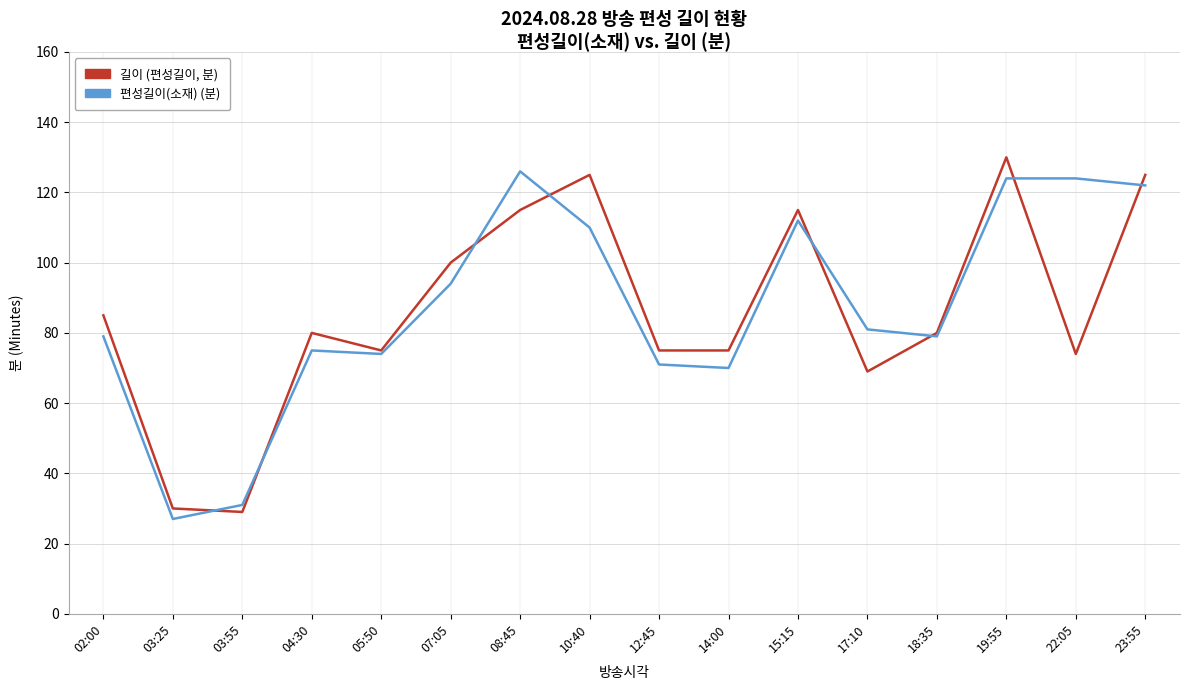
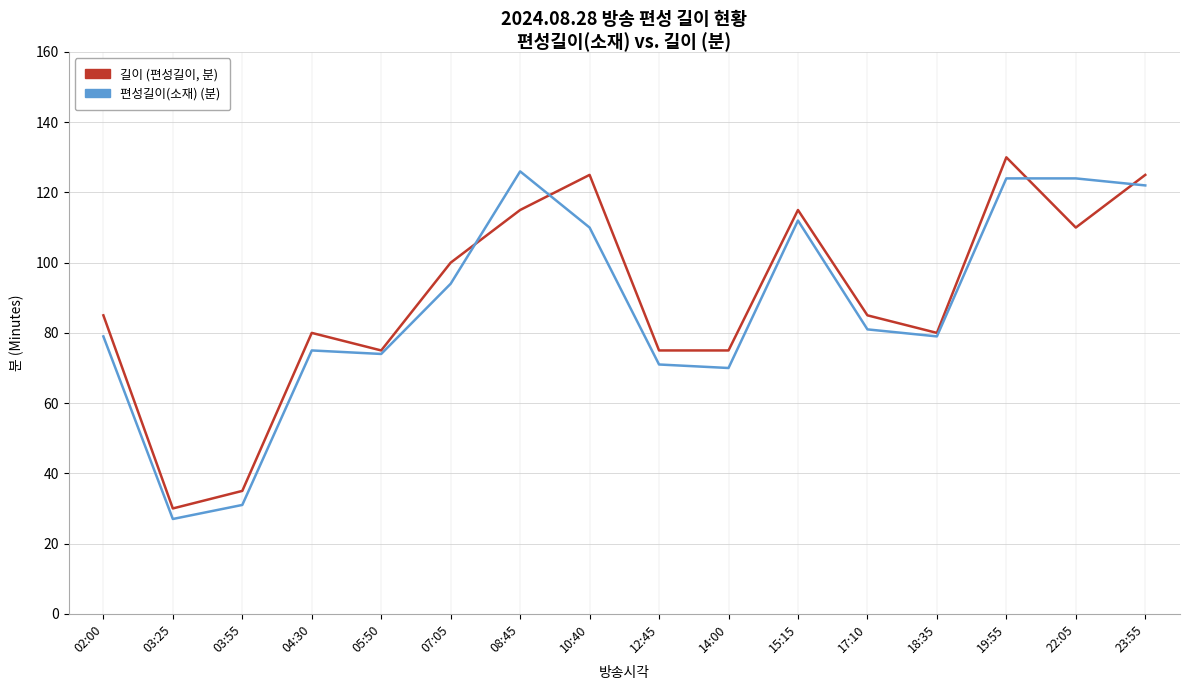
길이 (편성길이, 분), 03:55: 29 -> 35
길이 (편성길이, 분), 17:10: 69 -> 85
길이 (편성길이, 분), 22:05: 74 -> 110
